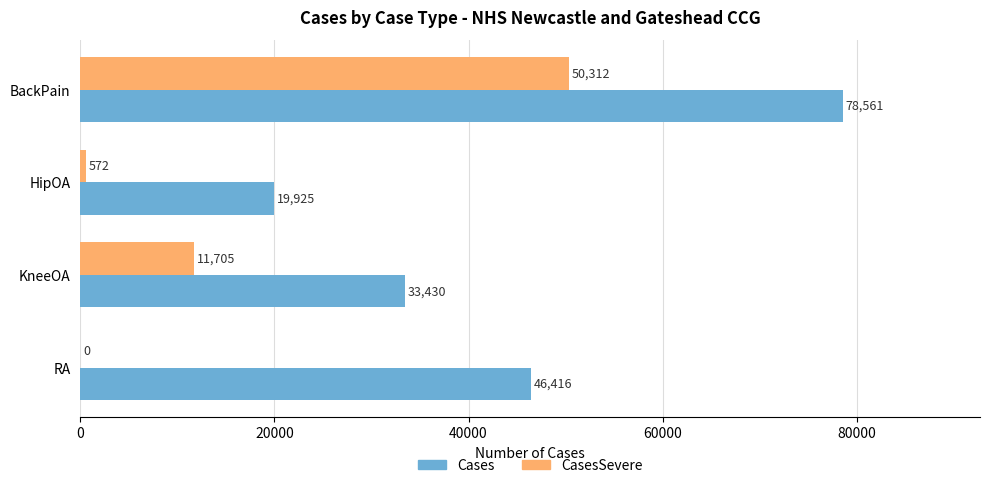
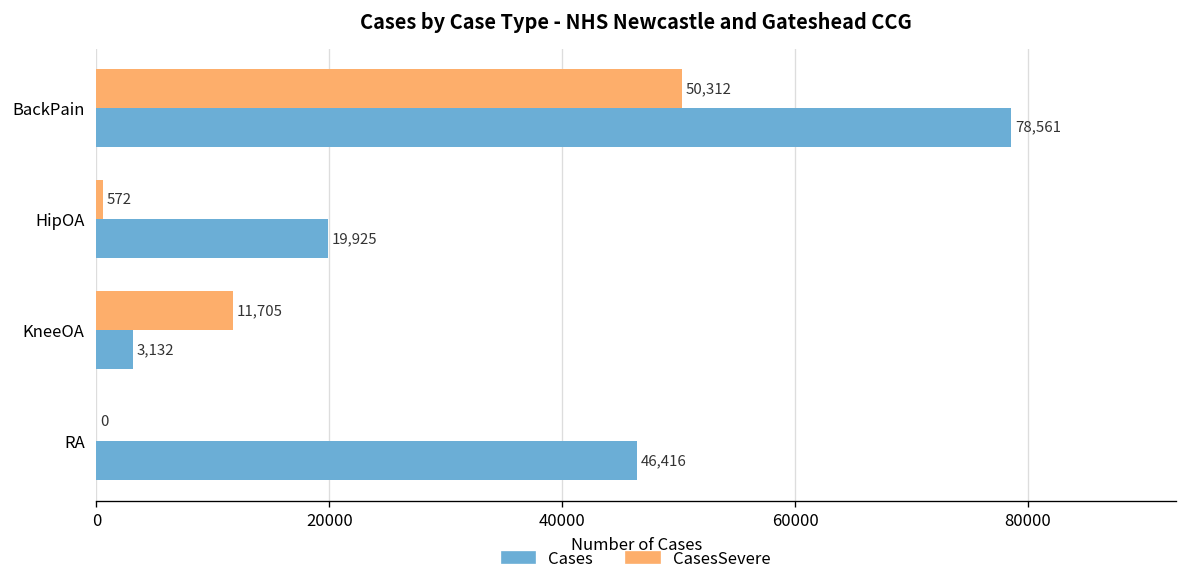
Cases, KneeOA: 33,430 -> 3,132
